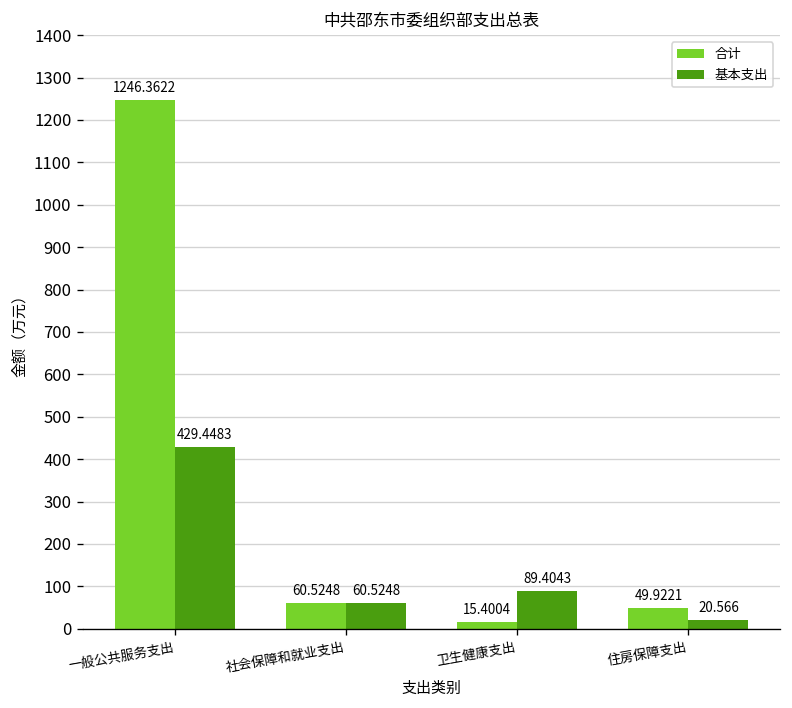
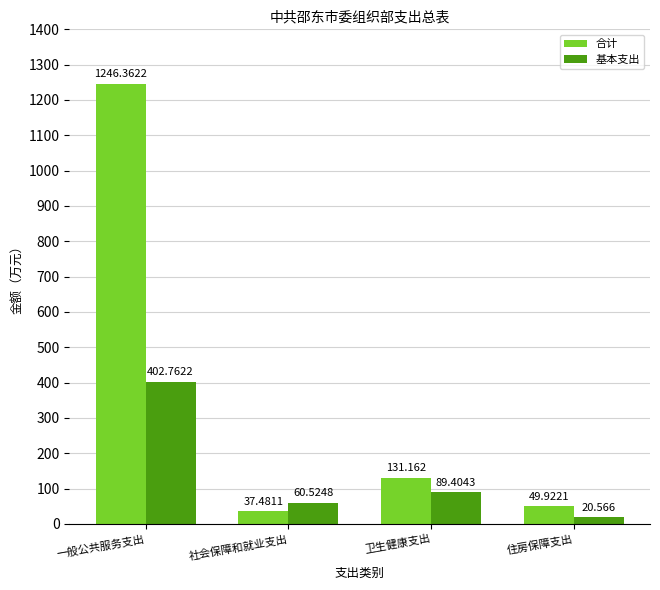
基本支出, 一般公共服务支出: 429.4483 -> 402.7622
合计, 社会保障和就业支出: 60.5248 -> 37.4811
合计, 卫生健康支出: 15.4004 -> 131.162
